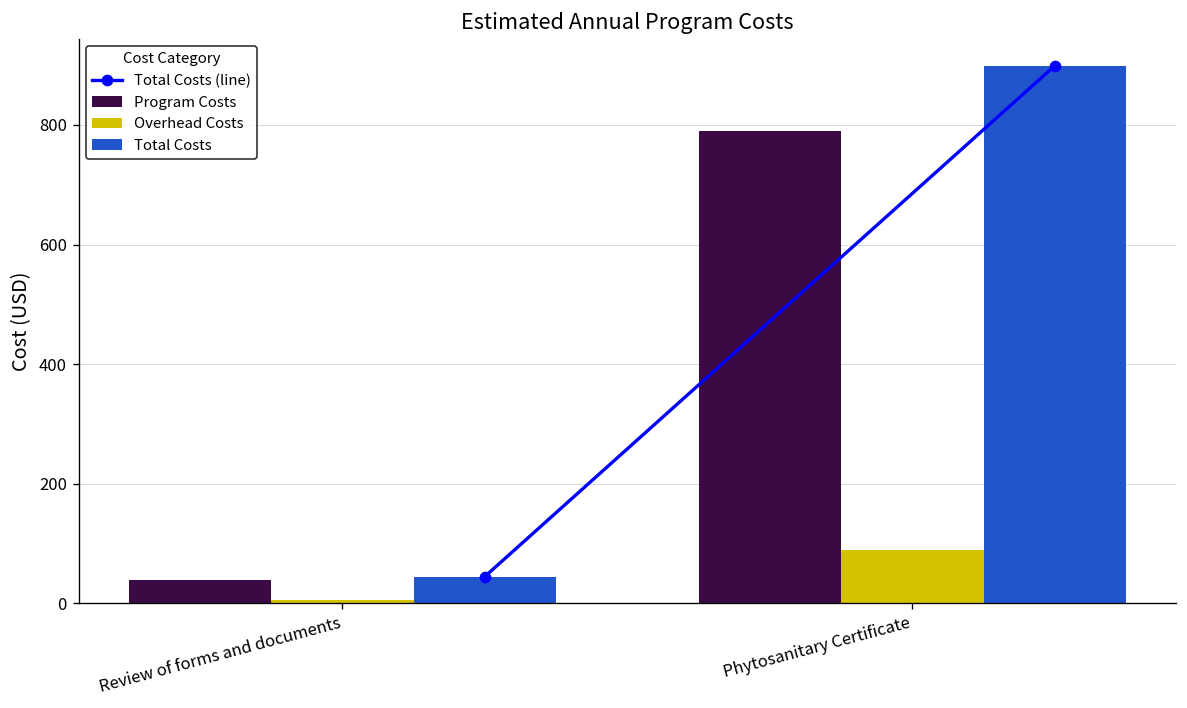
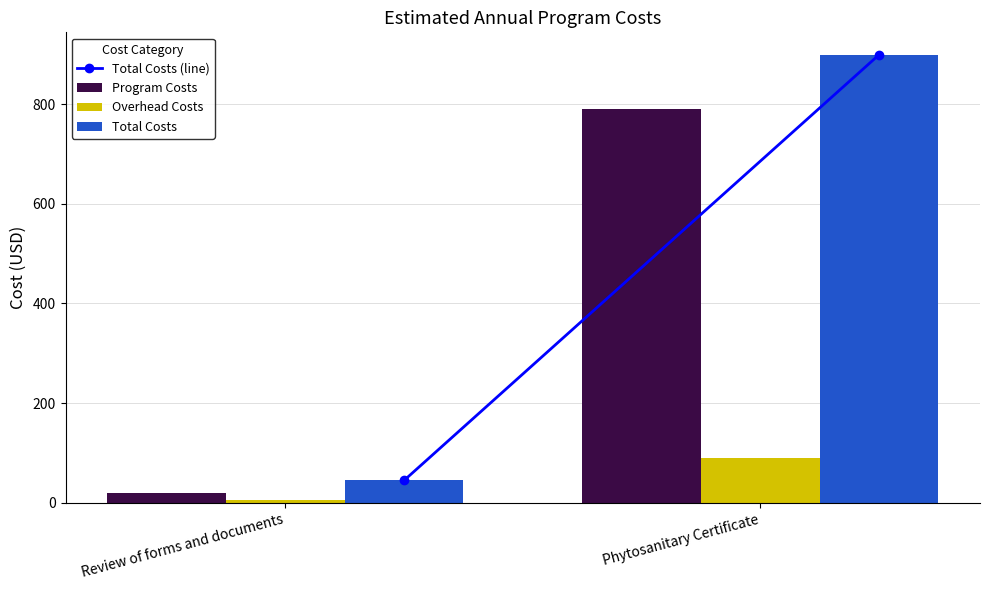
Program Costs, Review of forms and documents: 40 -> 20
